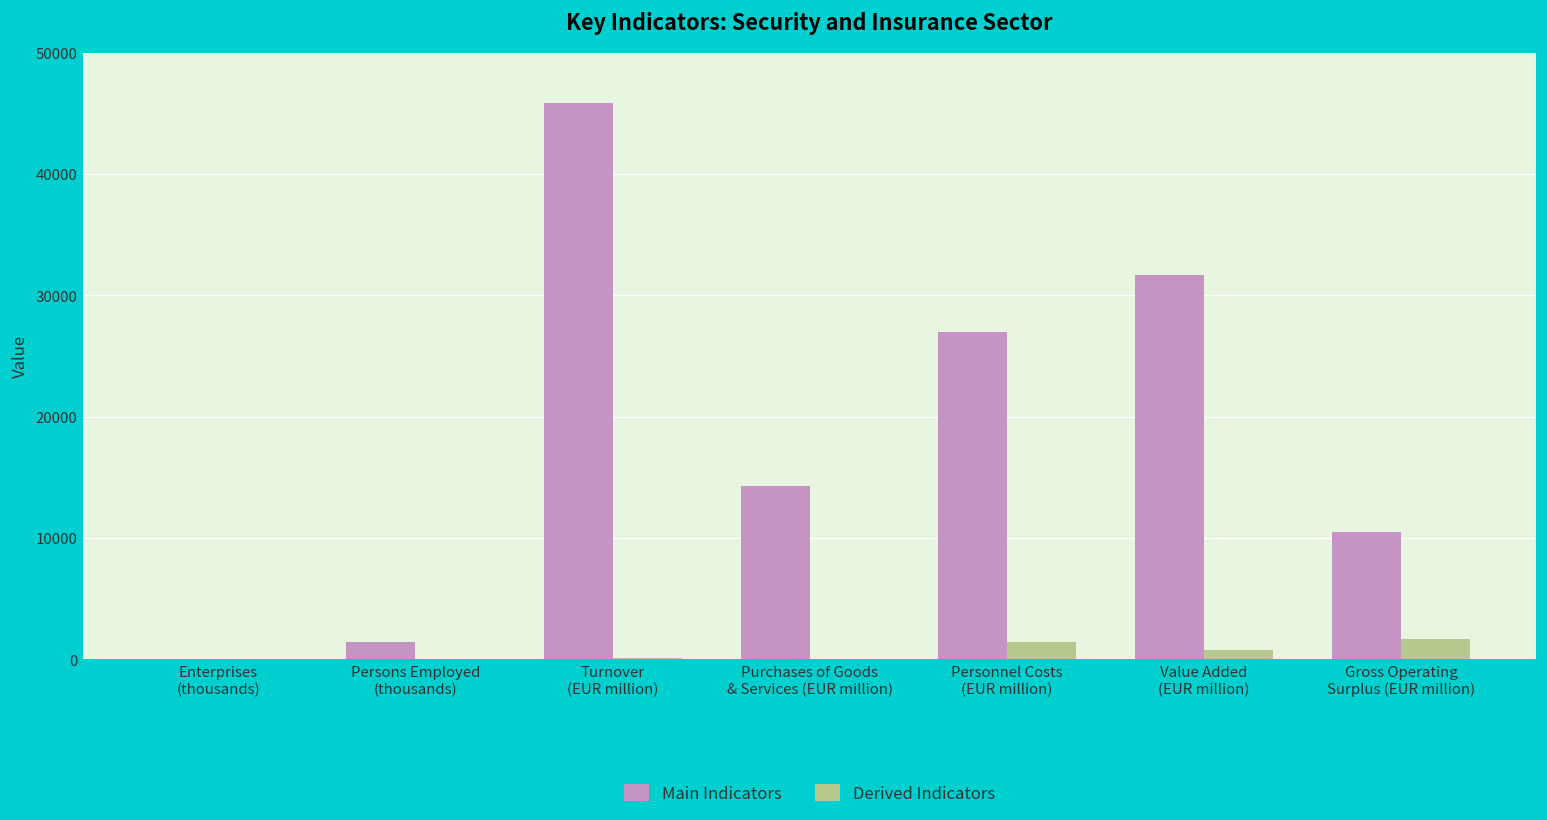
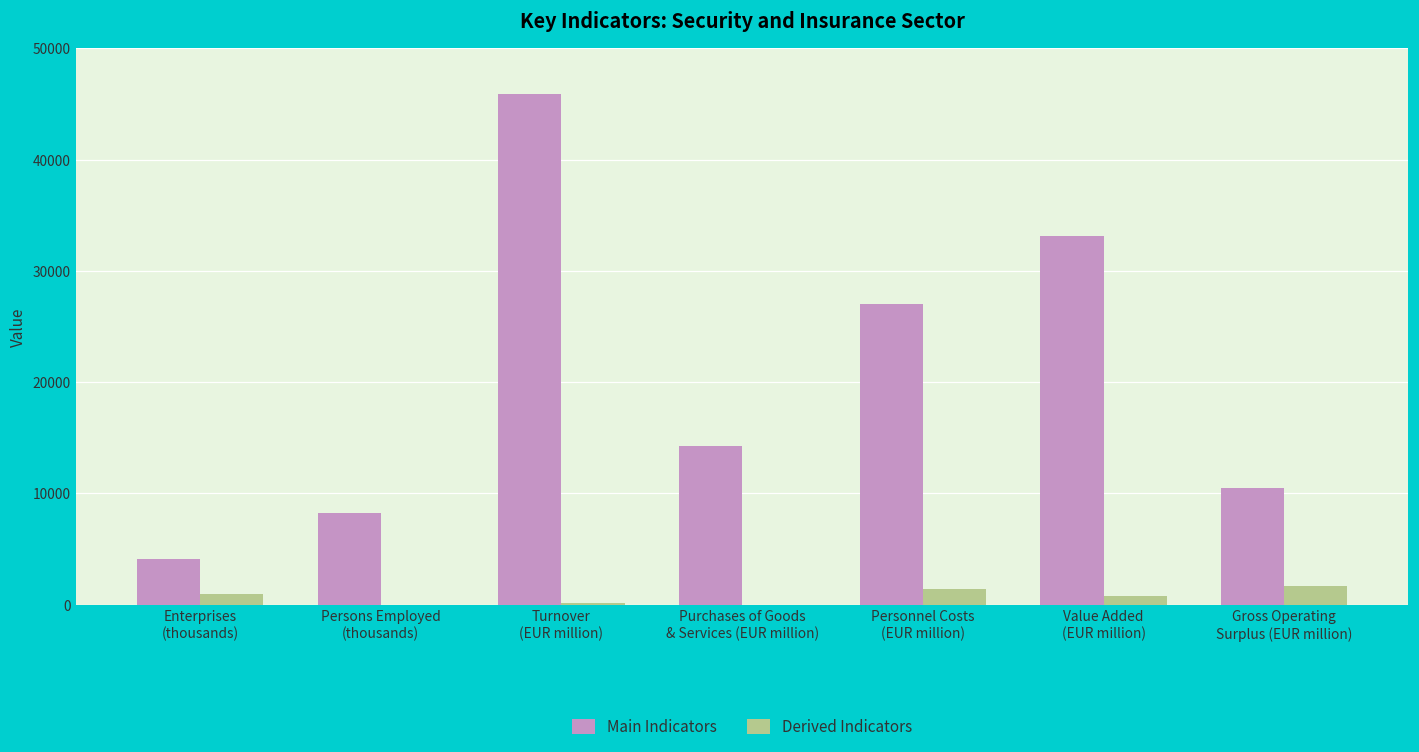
Main Indicators, Enterprises (thousands): 100 -> 4100
Derived Indicators, Enterprises (thousands): 0 -> 1000
Main Indicators, Persons Employed (thousands): 1400 -> 8200
Main Indicators, Value Added (EUR million): 31700 -> 33100
